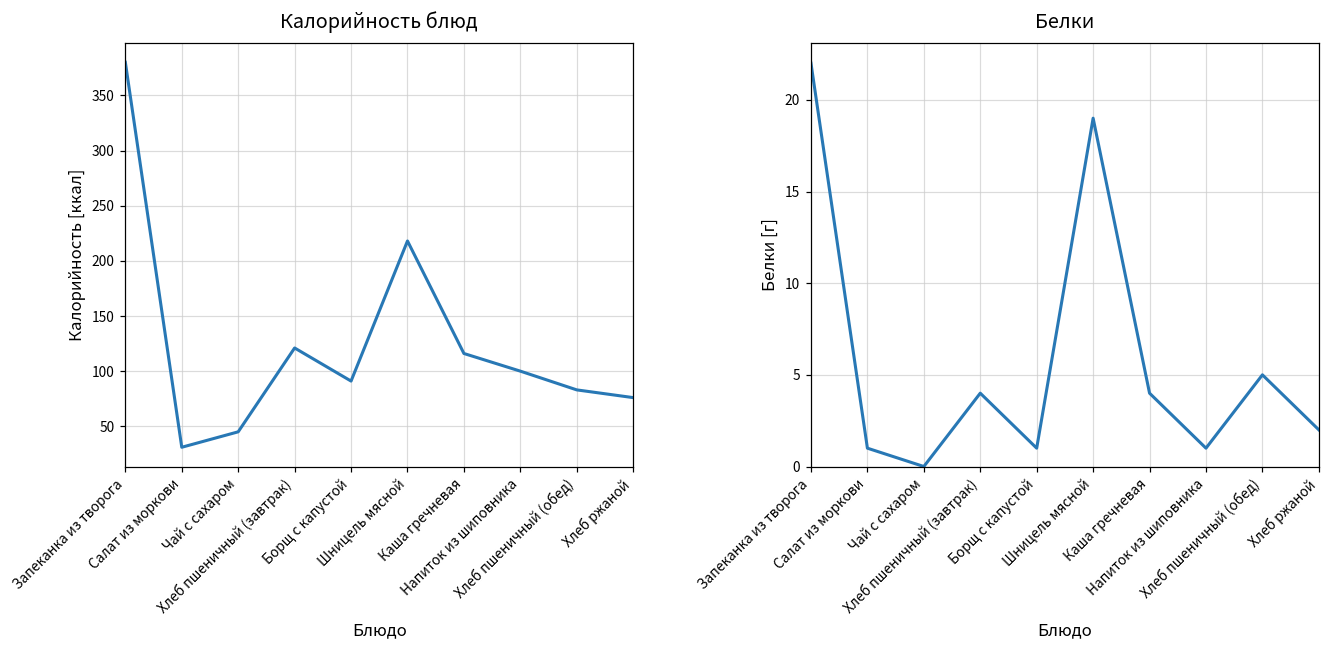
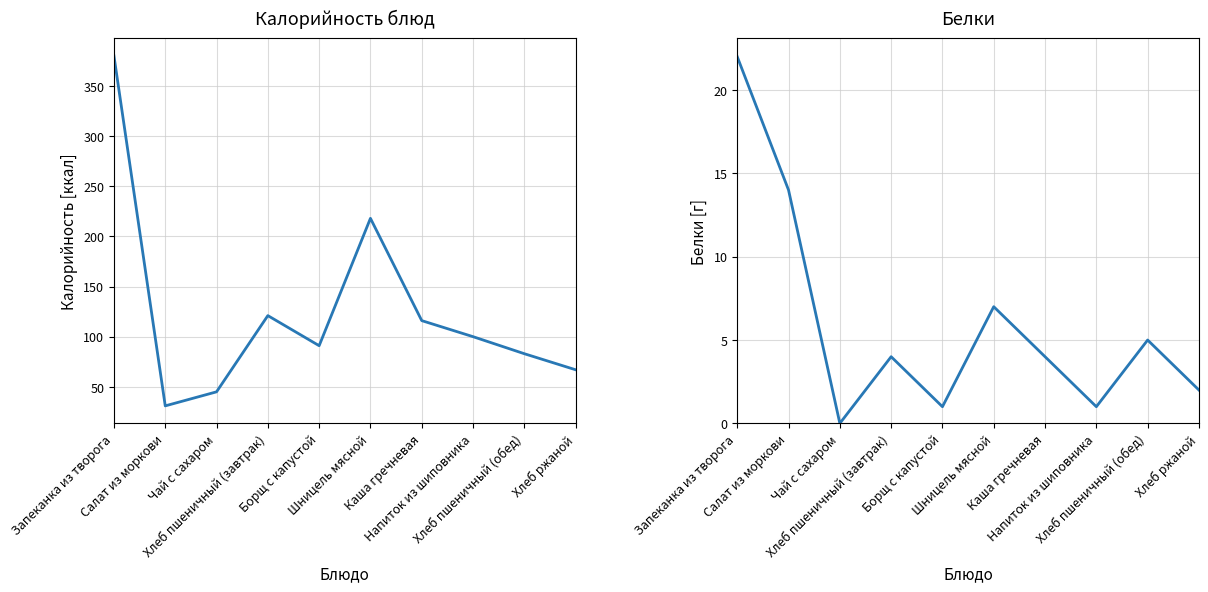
Калорийность блюд, Хлеб ржаной: 76 -> 67
Белки, Салат из моркови: 1 -> 14
Белки, Шницель мясной: 19 -> 7
